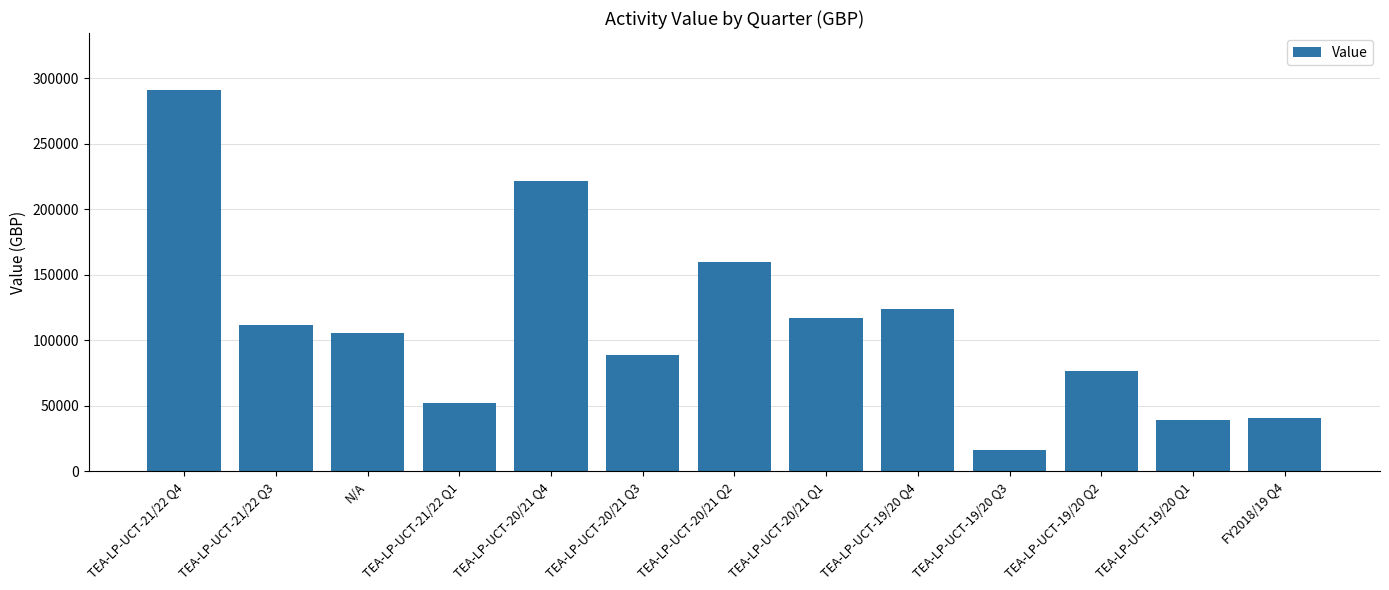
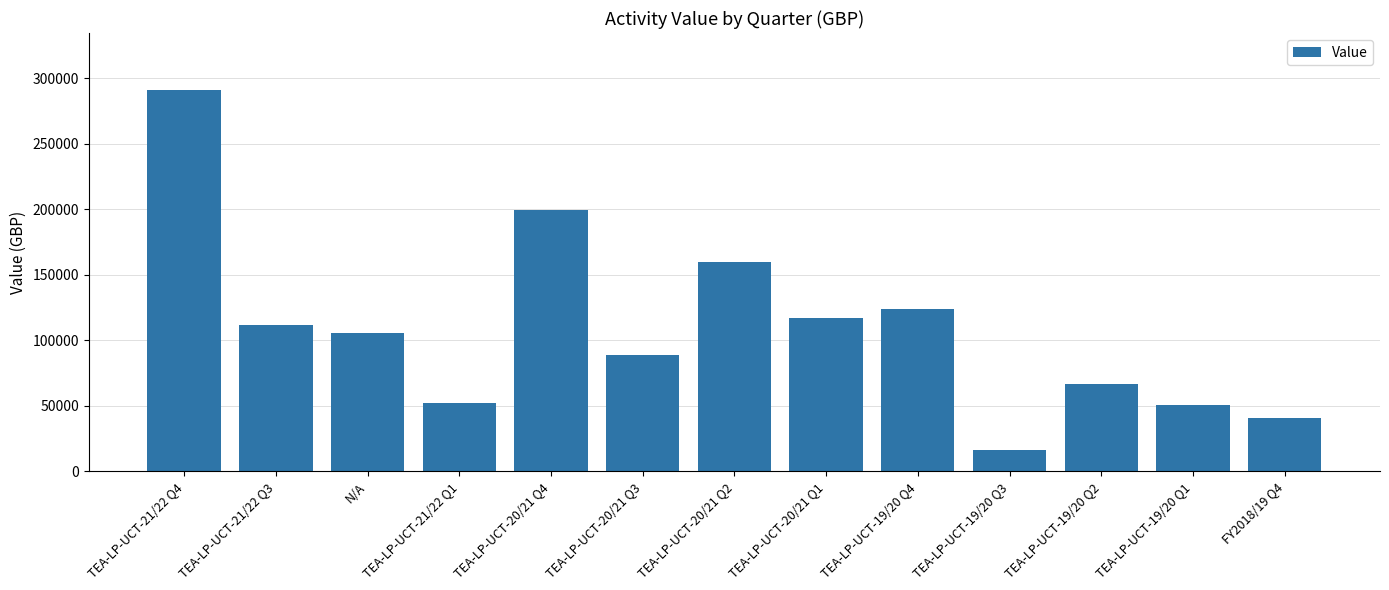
TEA-LP-UCT-20/21 Q4: 222000 -> 199000
TEA-LP-UCT-19/20 Q2: 77000 -> 67000
TEA-LP-UCT-19/20 Q1: 40000 -> 50000
